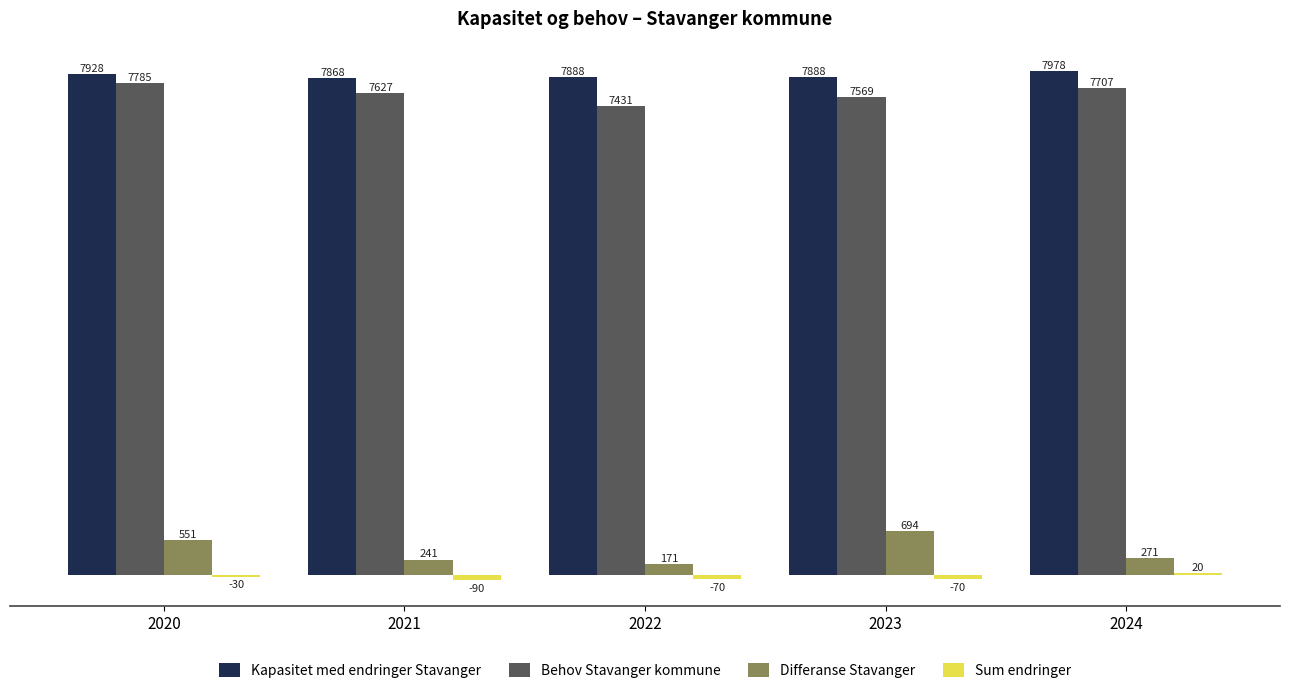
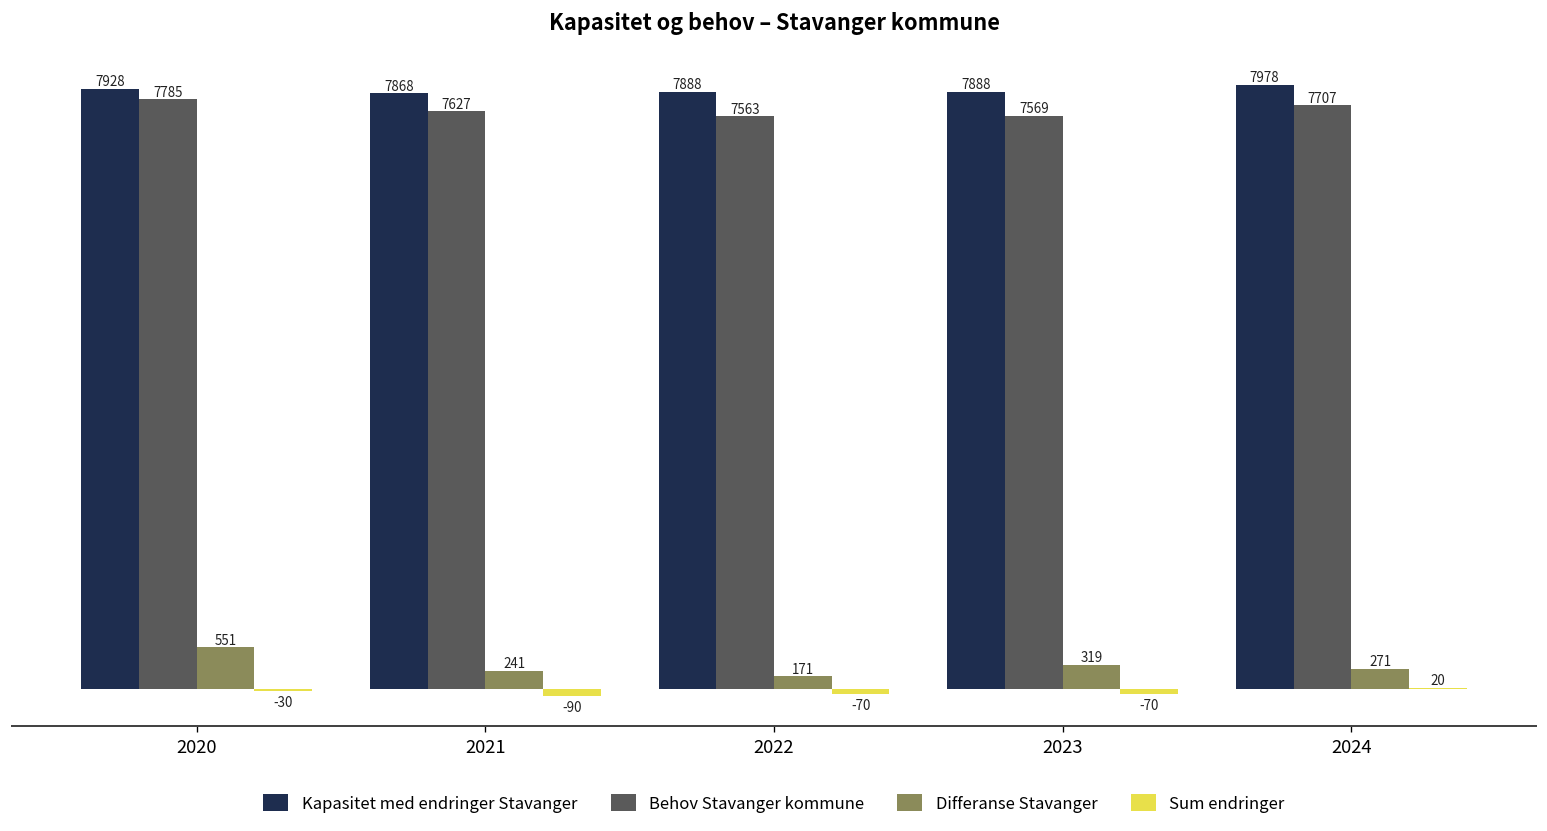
Behov Stavanger kommune, 2022: 7431 -> 7563
Differanse Stavanger, 2023: 694 -> 319
